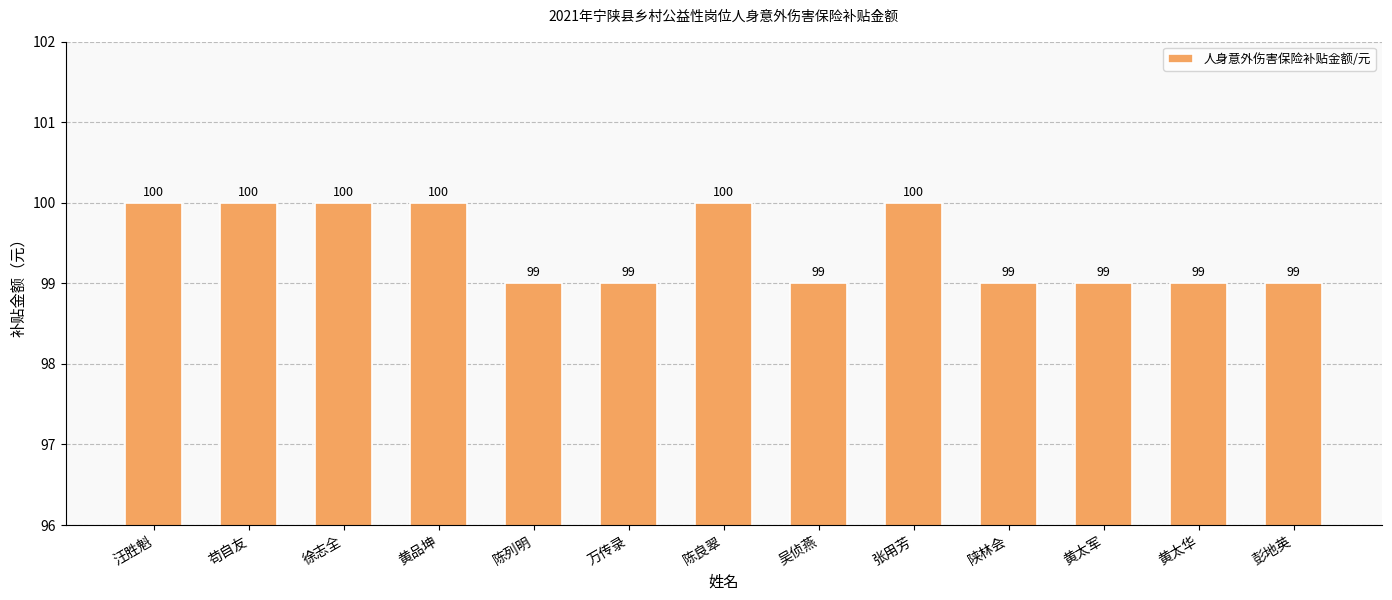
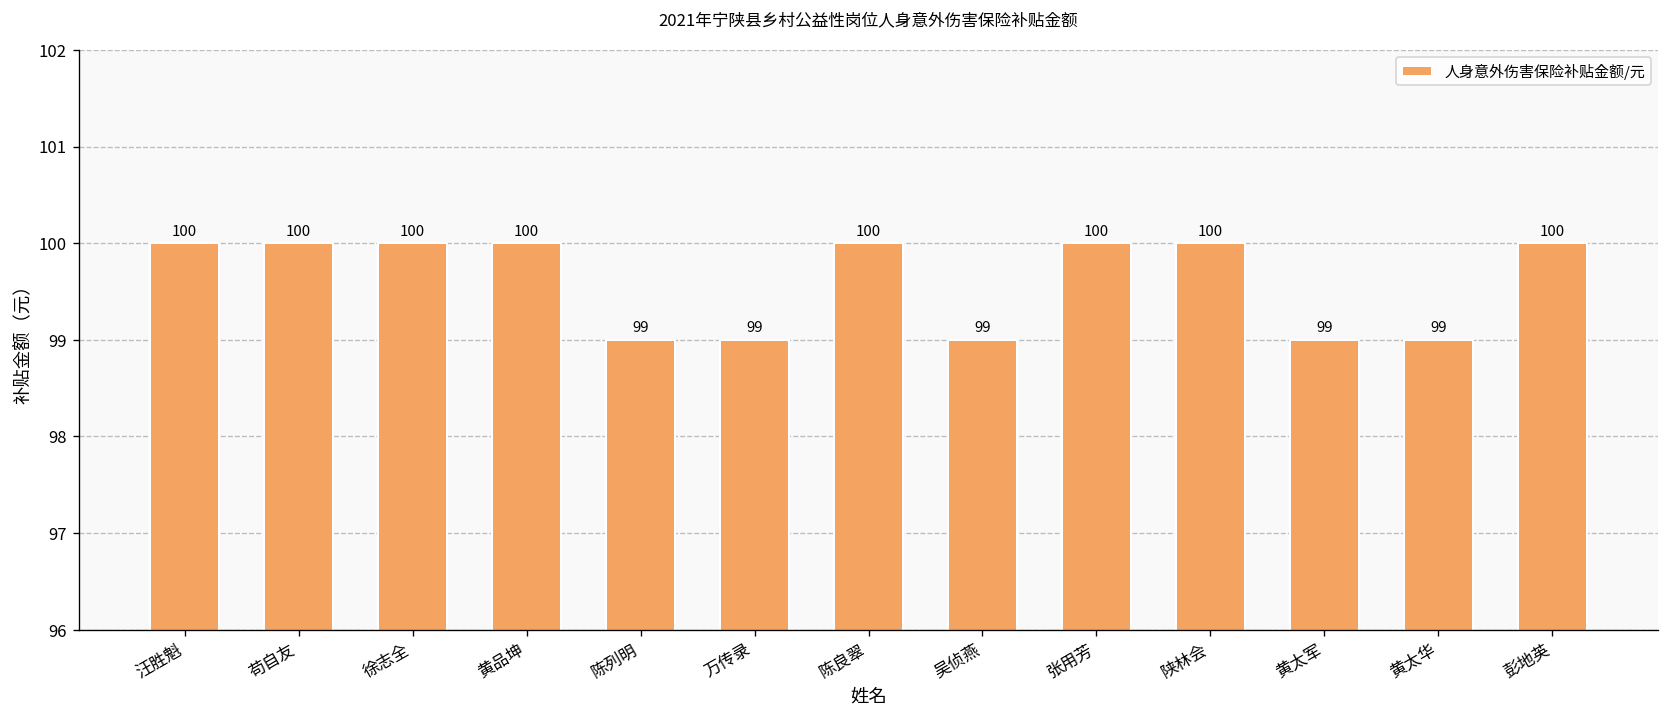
陕林会: 99 -> 100
彭地英: 99 -> 100
